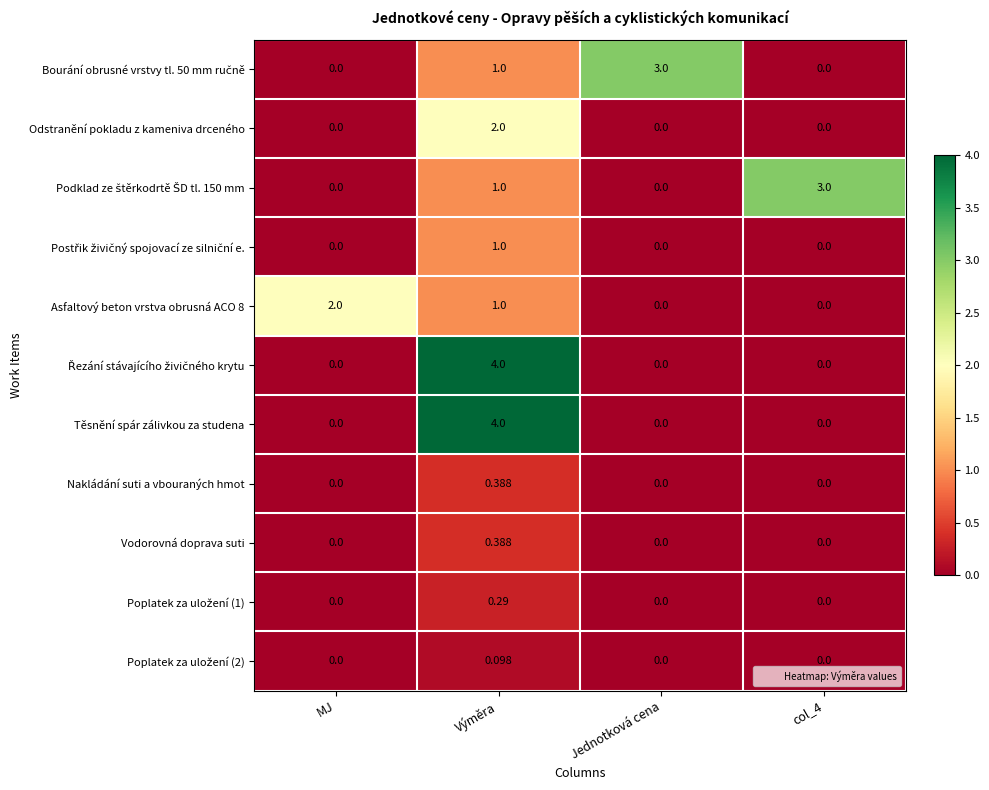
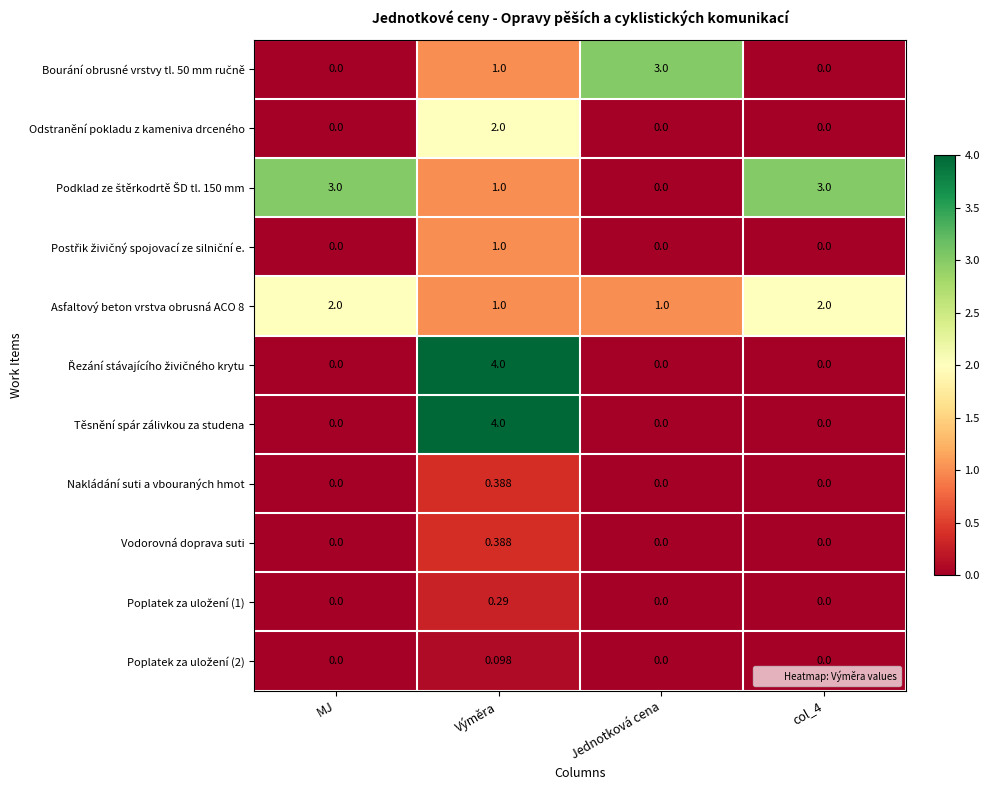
Podklad ze štěrkodrtě ŠD tl. 150 mm, MJ: 0.0 -> 3.0
Asfaltový beton vrstva obrusná ACO 8, Jednotková cena: 0.0 -> 1.0
Asfaltový beton vrstva obrusná ACO 8, col_4: 0.0 -> 2.0
